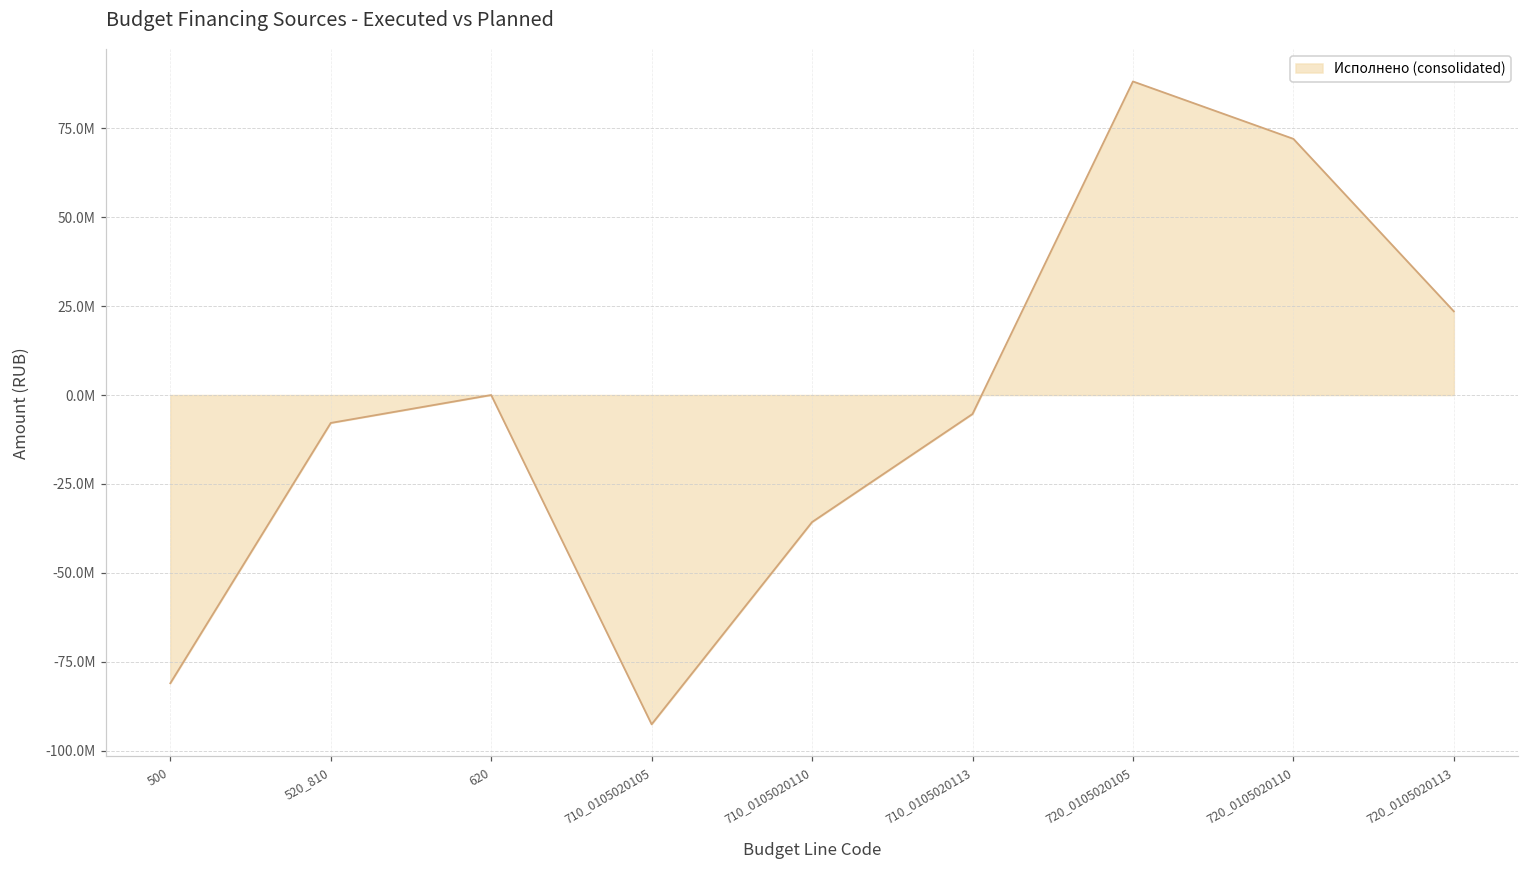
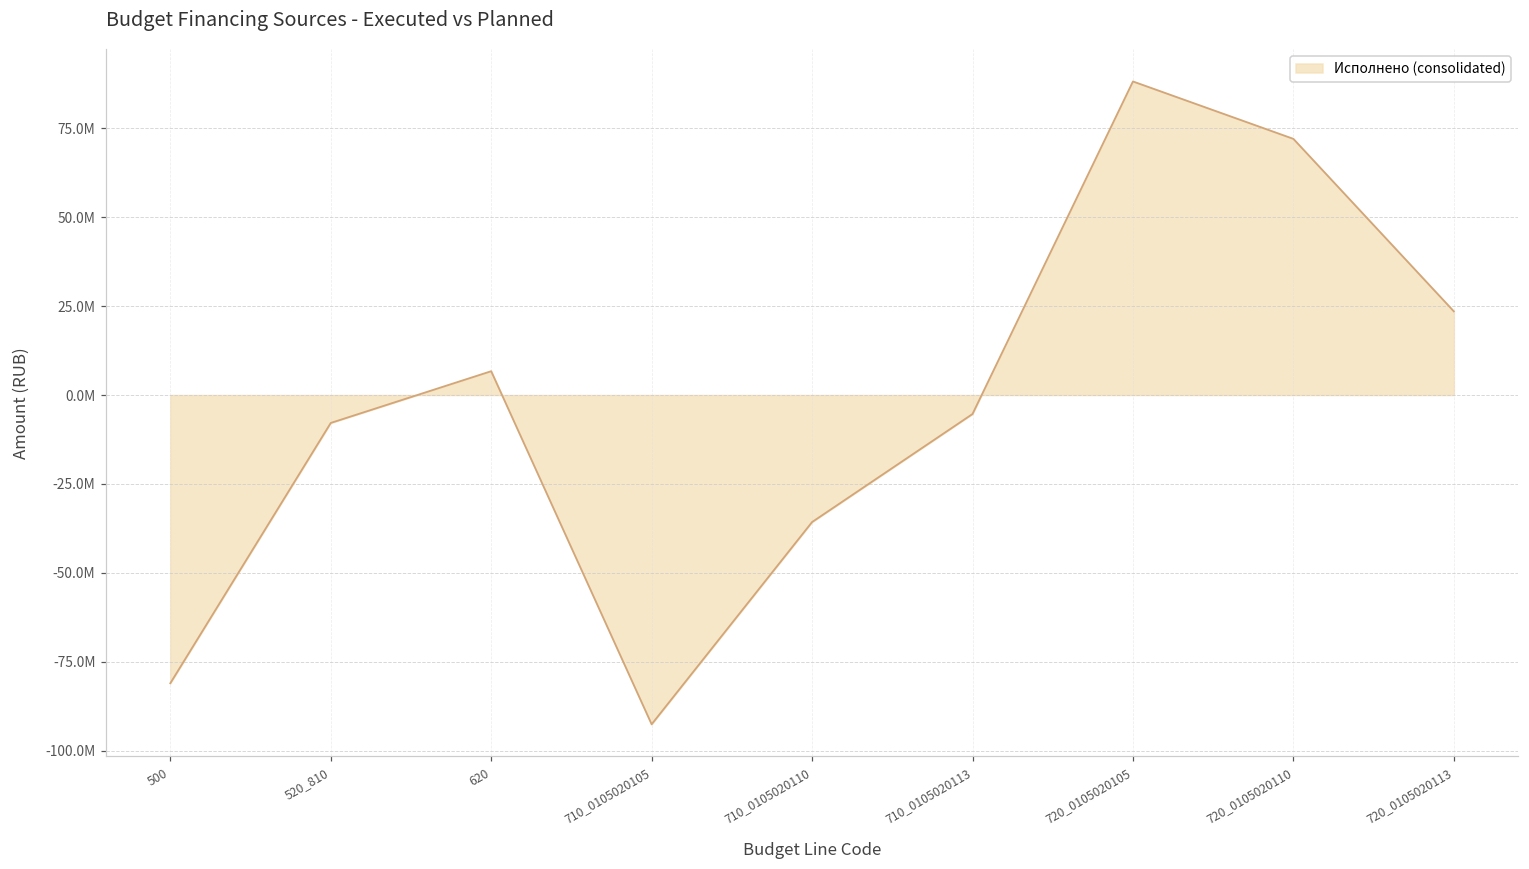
Исполнено (consolidated), 620: 0 -> 7000000
